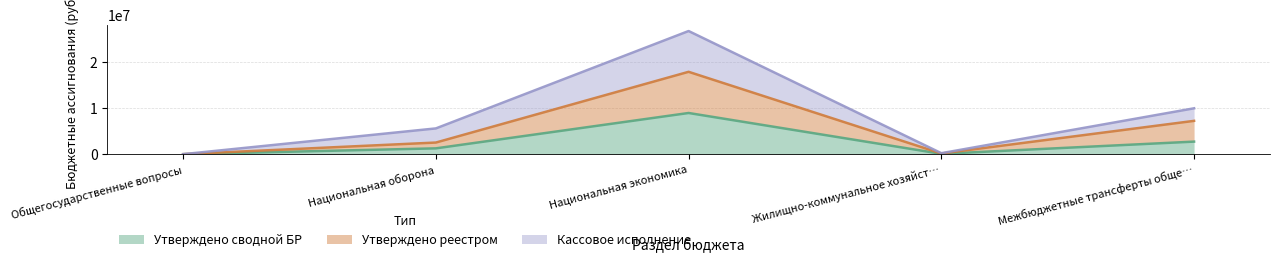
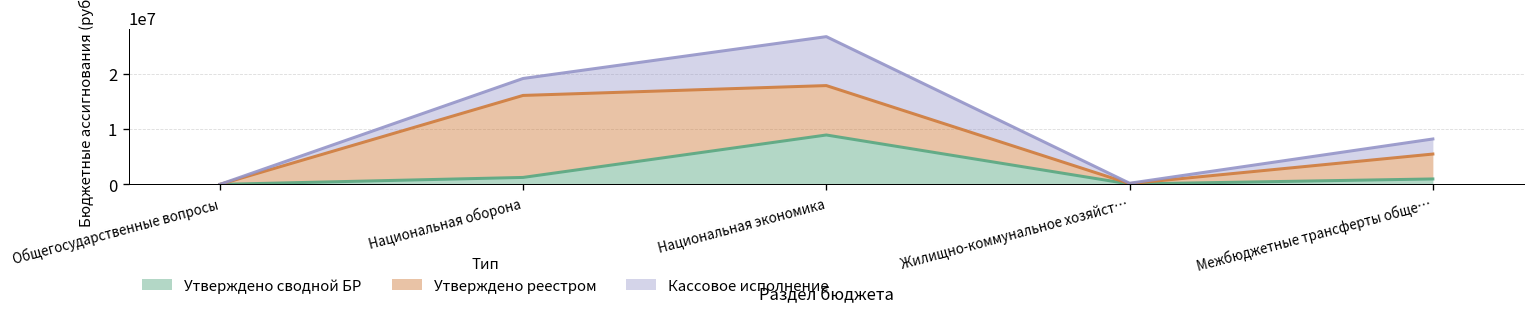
Утверждено реестром, Национальная оборона: 1000000 -> 15000000
Утверждено сводной БР, Межбюджетные трансферты обще…: 3000000 -> 1000000
